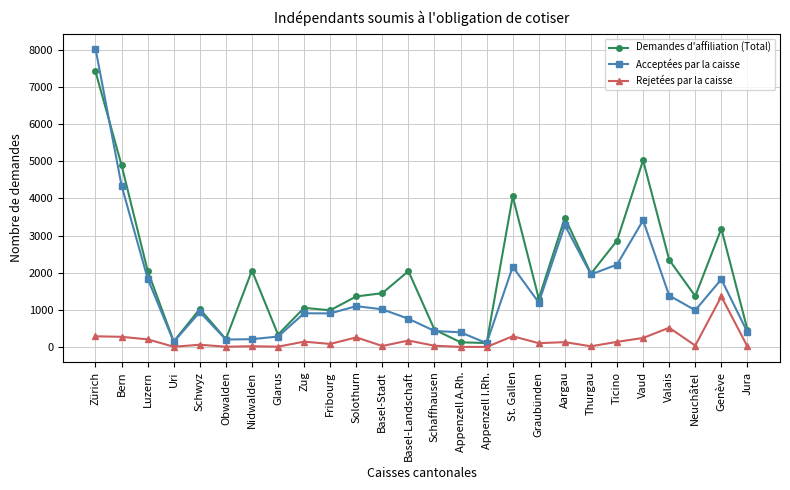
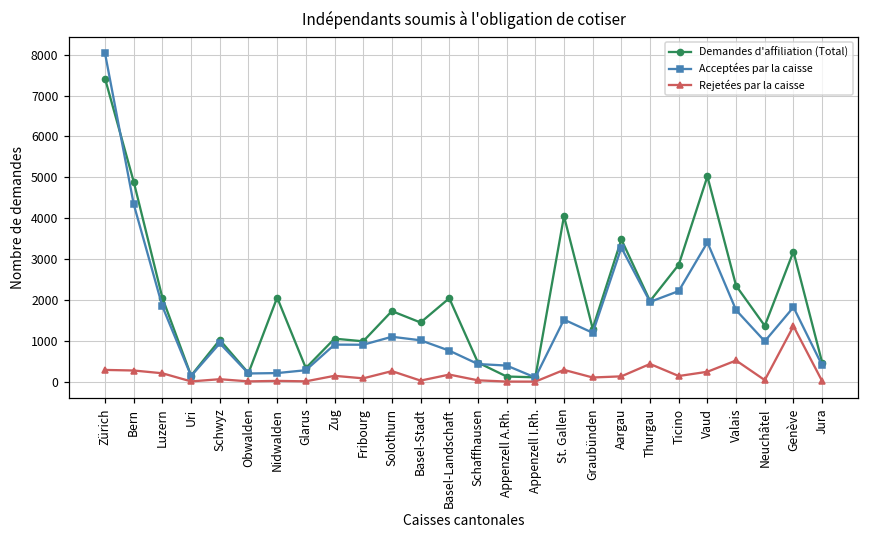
Demandes d'affiliation (Total), Solothurn: 1400 -> 1700
Acceptées par la caisse, St. Gallen: 2200 -> 1500
Rejetées par la caisse, Thurgau: 0 -> 400
Acceptées par la caisse, Valais: 1400 -> 1800
